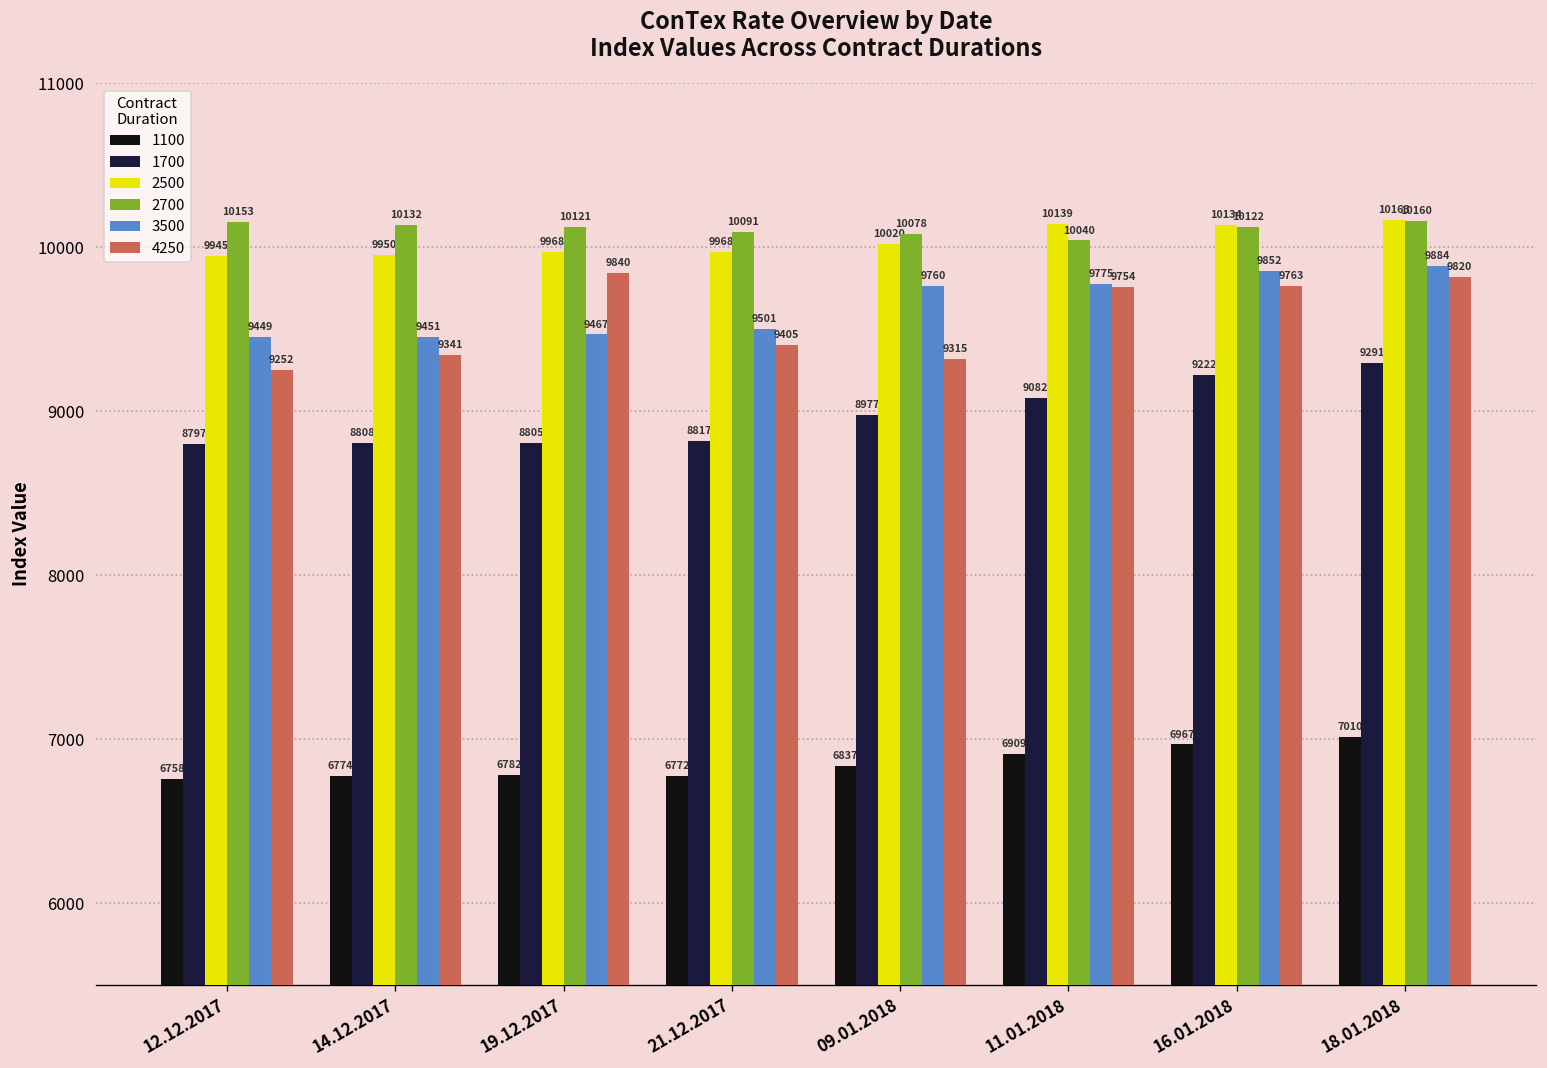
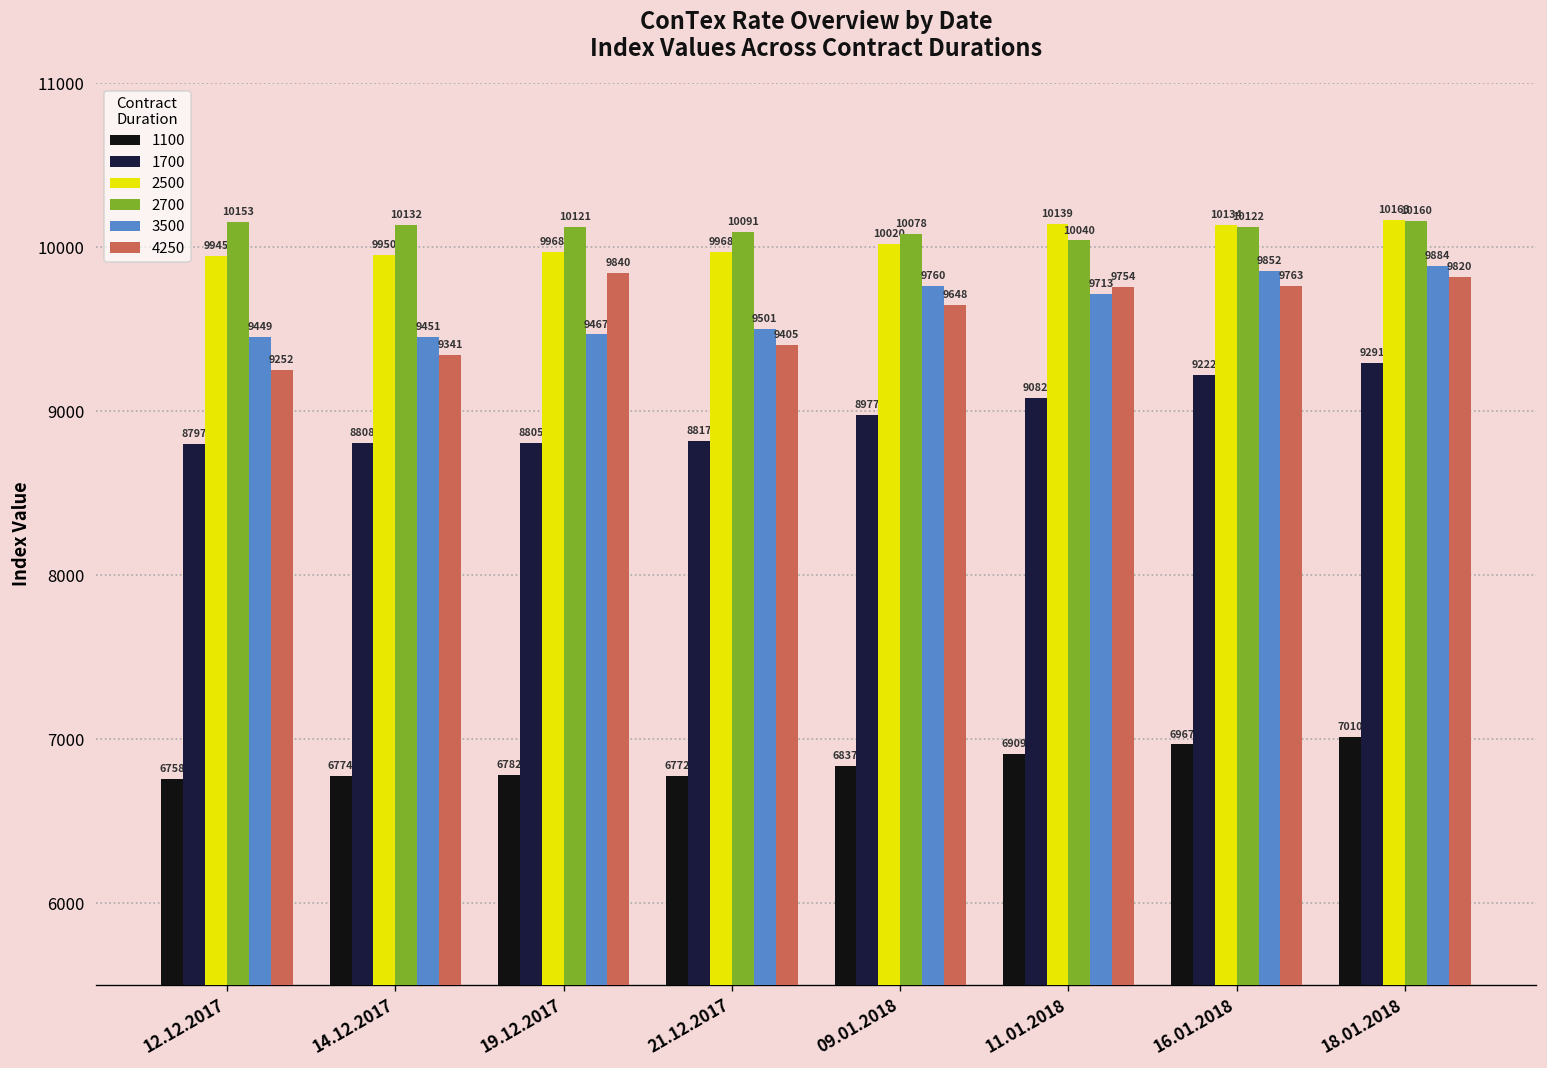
4250, 09.01.2018: 9315 -> 9648
3500, 11.01.2018: 9775 -> 9713
